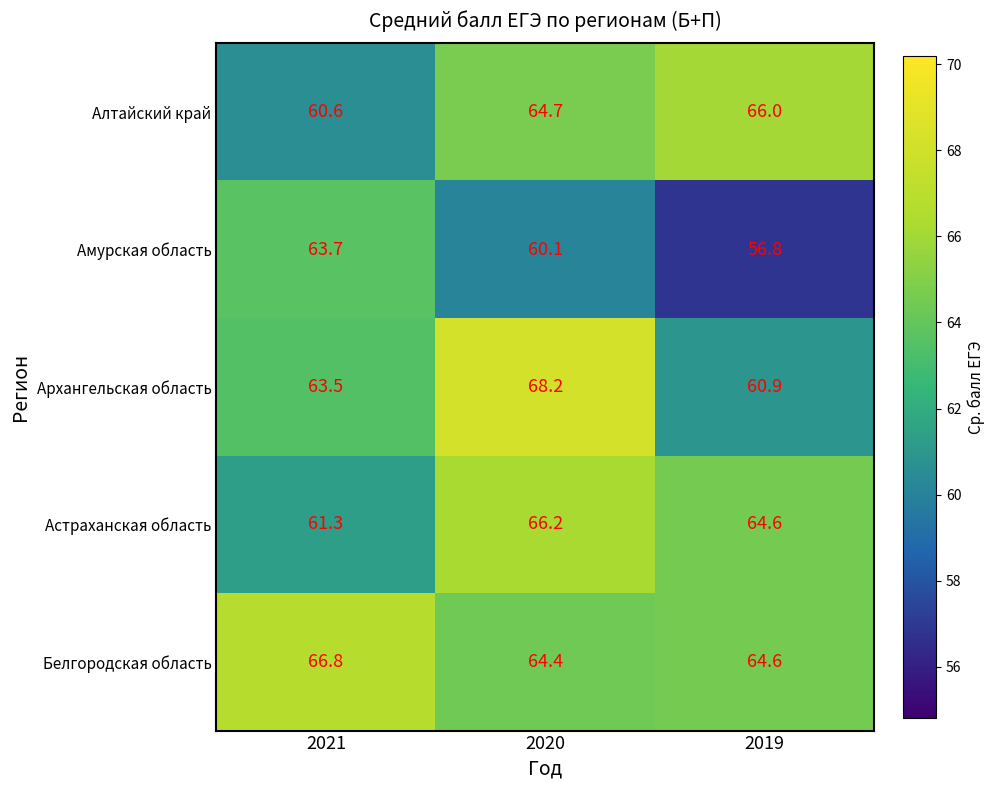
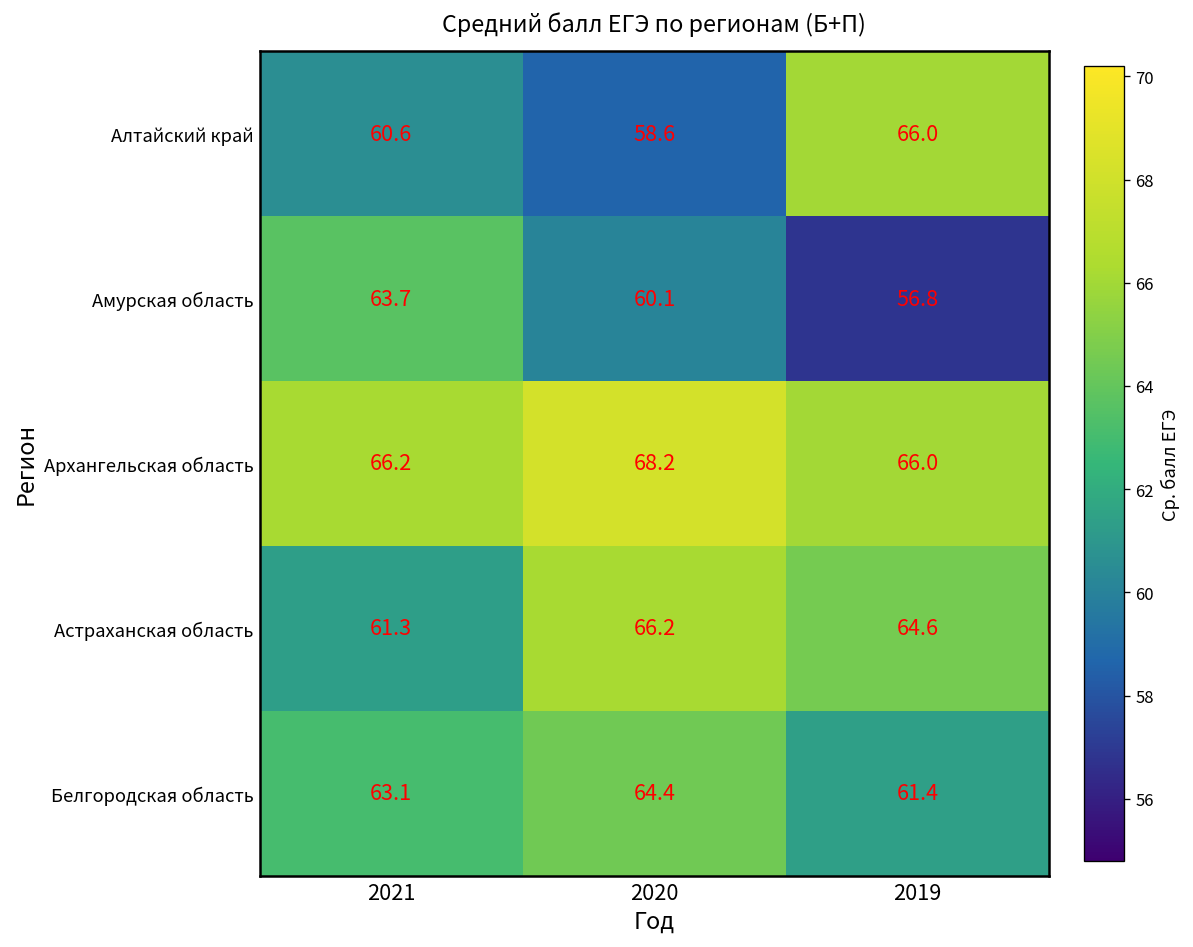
Алтайский край, 2020: 64.7 -> 58.6
Архангельская область, 2021: 63.5 -> 66.2
Архангельская область, 2019: 60.9 -> 66.0
Белгородская область, 2021: 66.8 -> 63.1
Белгородская область, 2019: 64.6 -> 61.4
